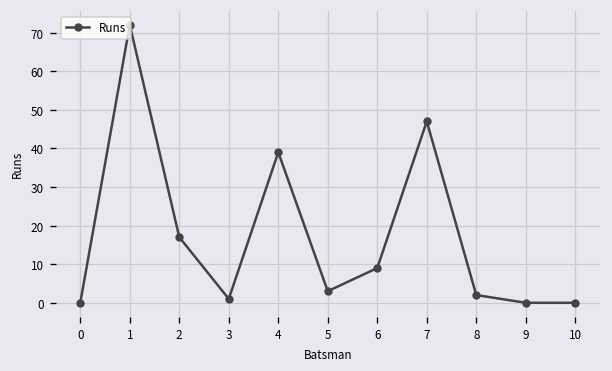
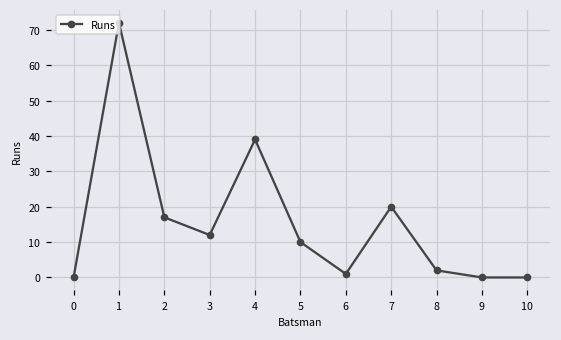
3: 1 -> 12
5: 3 -> 10
6: 9 -> 1
7: 47 -> 20
